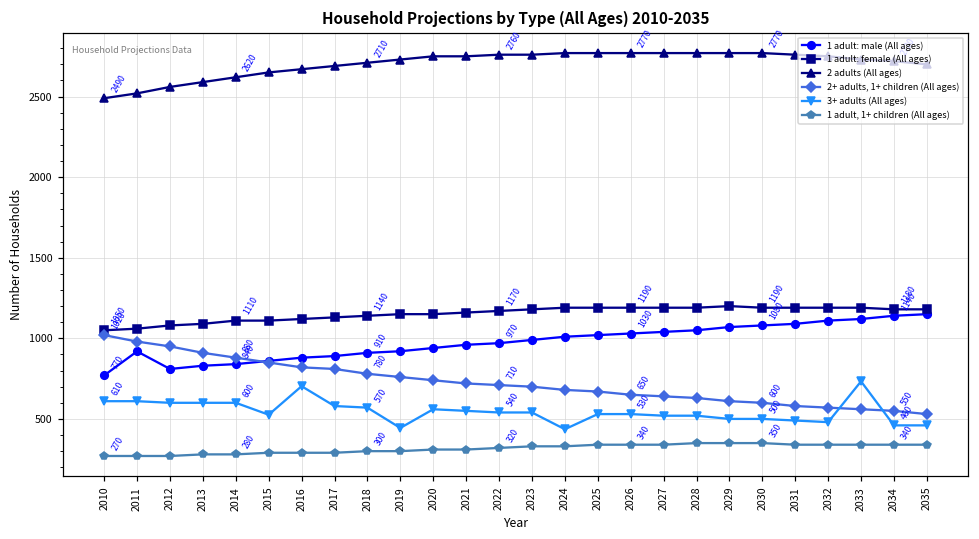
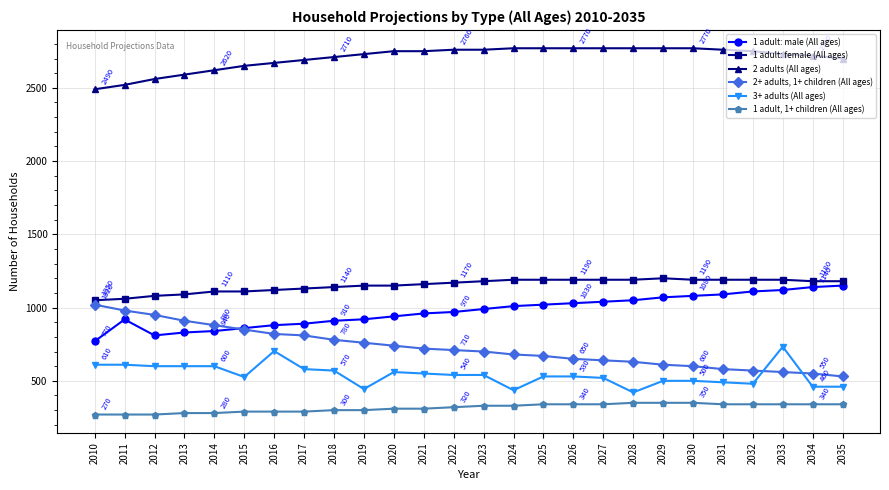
3+ adults (All ages), 2028: 520 -> 420
